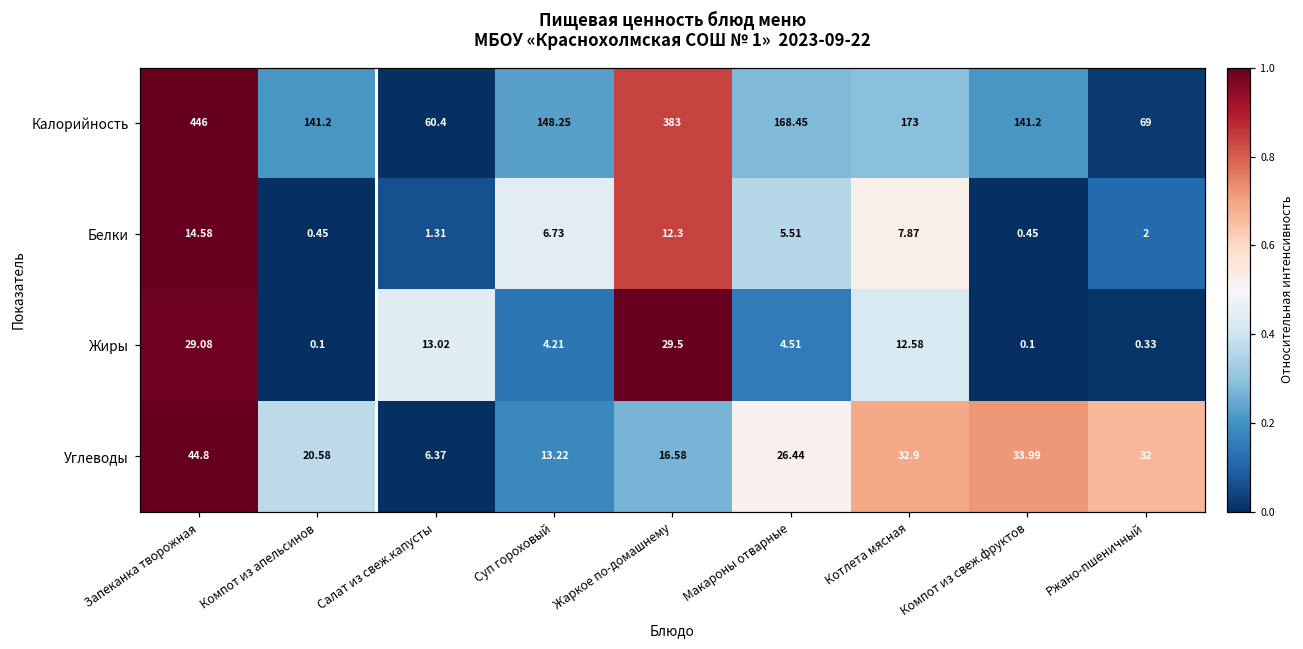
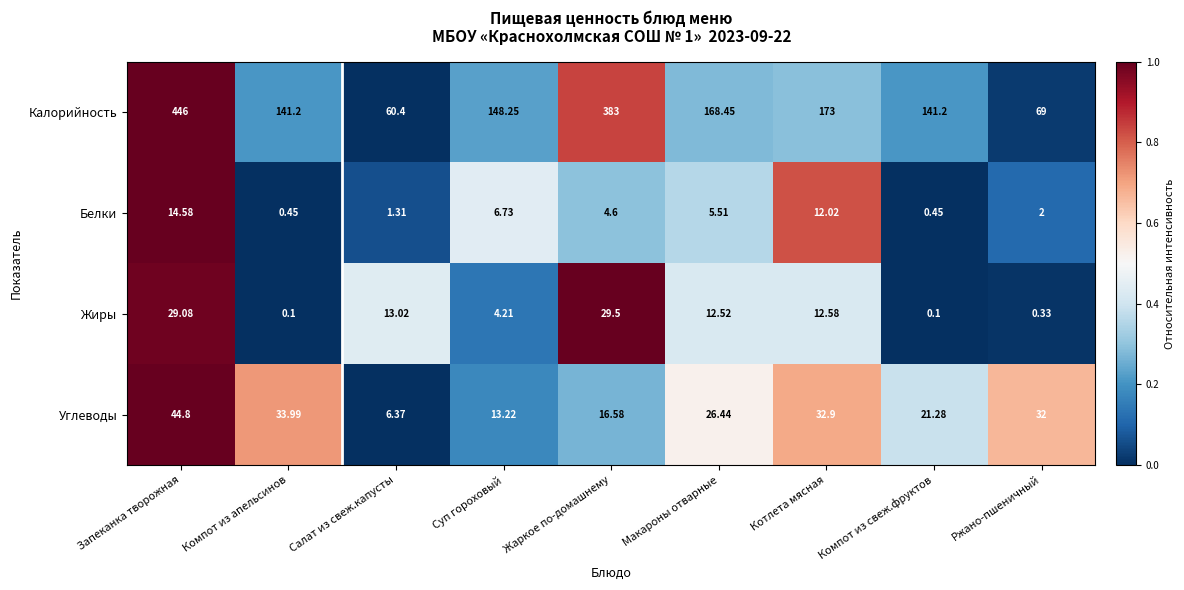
Белки, Жаркое по-домашнему: 12.3 -> 4.6
Белки, Котлета мясная: 7.87 -> 12.02
Жиры, Макароны отварные: 4.51 -> 12.52
Углеводы, Компот из апельсинов: 20.58 -> 33.99
Углеводы, Компот из свеж.фруктов: 33.99 -> 21.28
